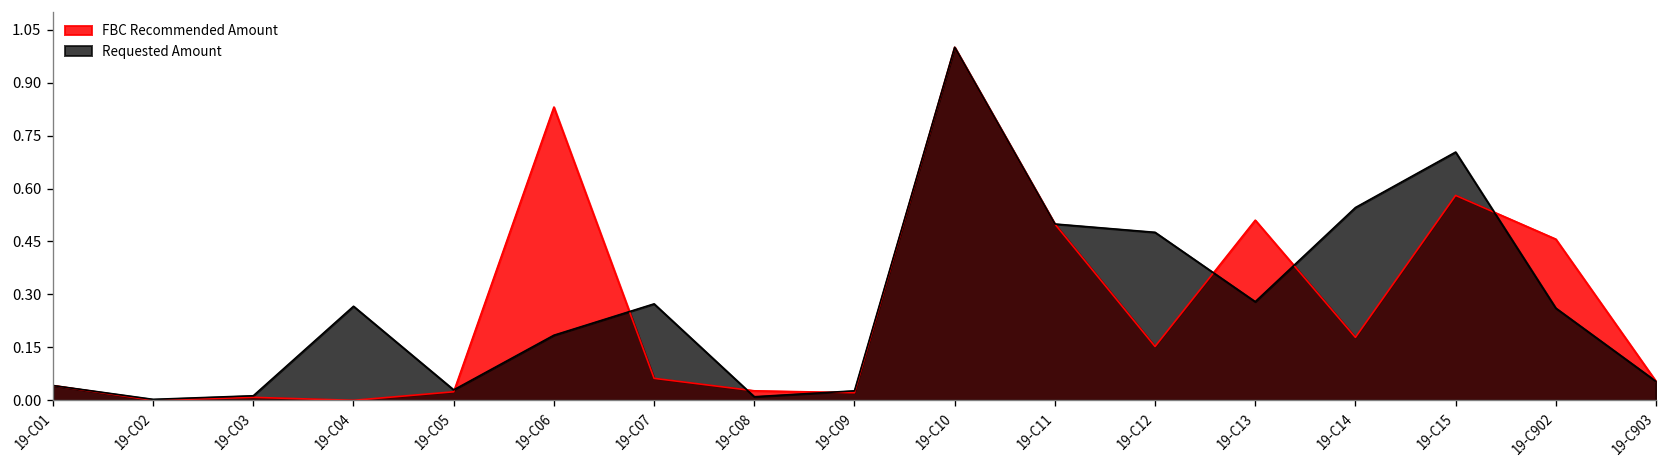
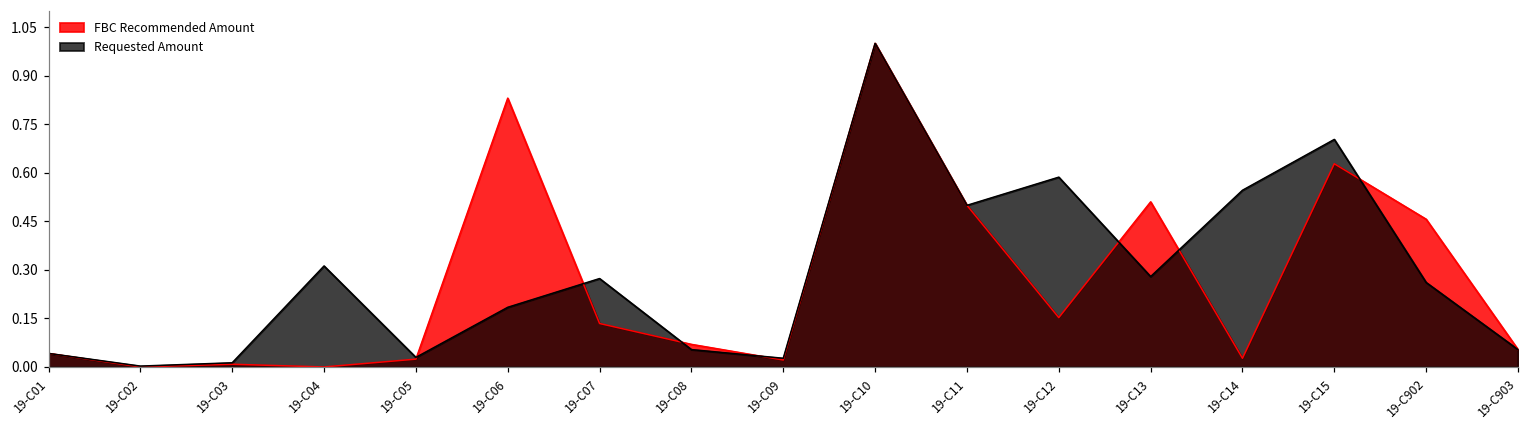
Requested Amount, 19-C04: 0.27 -> 0.31
FBC Recommended Amount, 19-C07: 0.06 -> 0.13
FBC Recommended Amount, 19-C08: 0.03 -> 0.07
Requested Amount, 19-C08: 0.01 -> 0.05
Requested Amount, 19-C12: 0.48 -> 0.59
FBC Recommended Amount, 19-C14: 0.18 -> 0.03
FBC Recommended Amount, 19-C15: 0.58 -> 0.63
